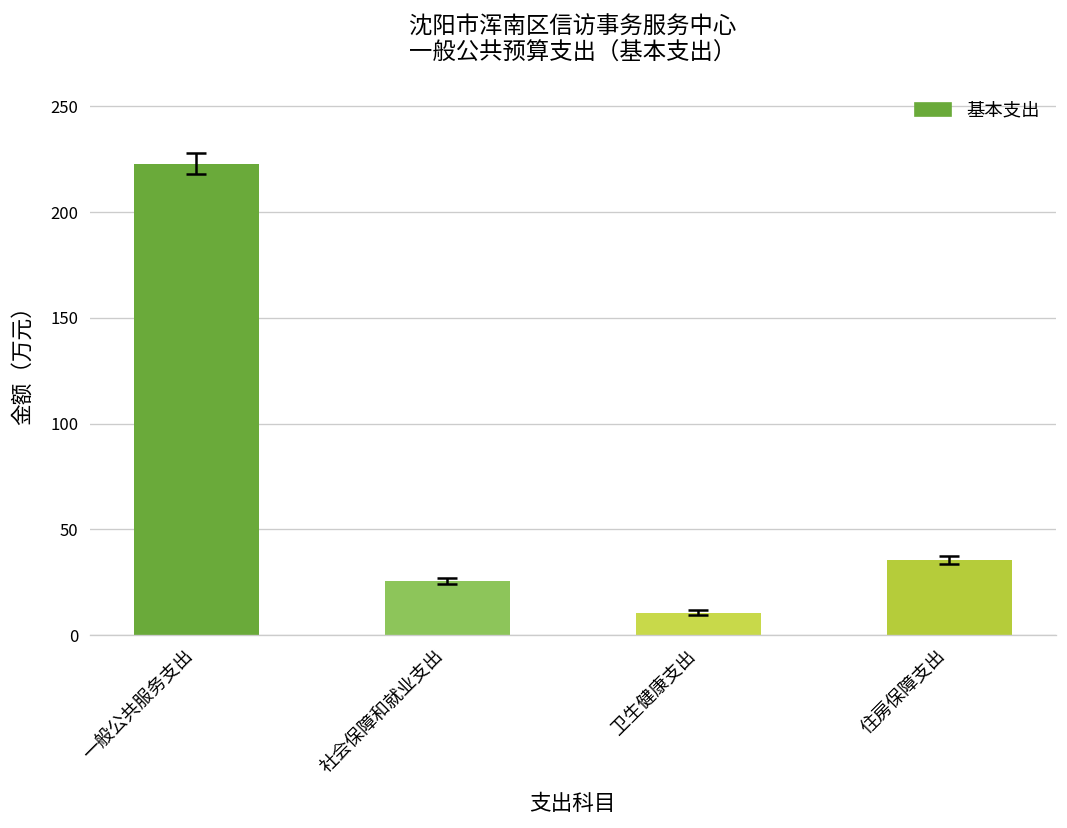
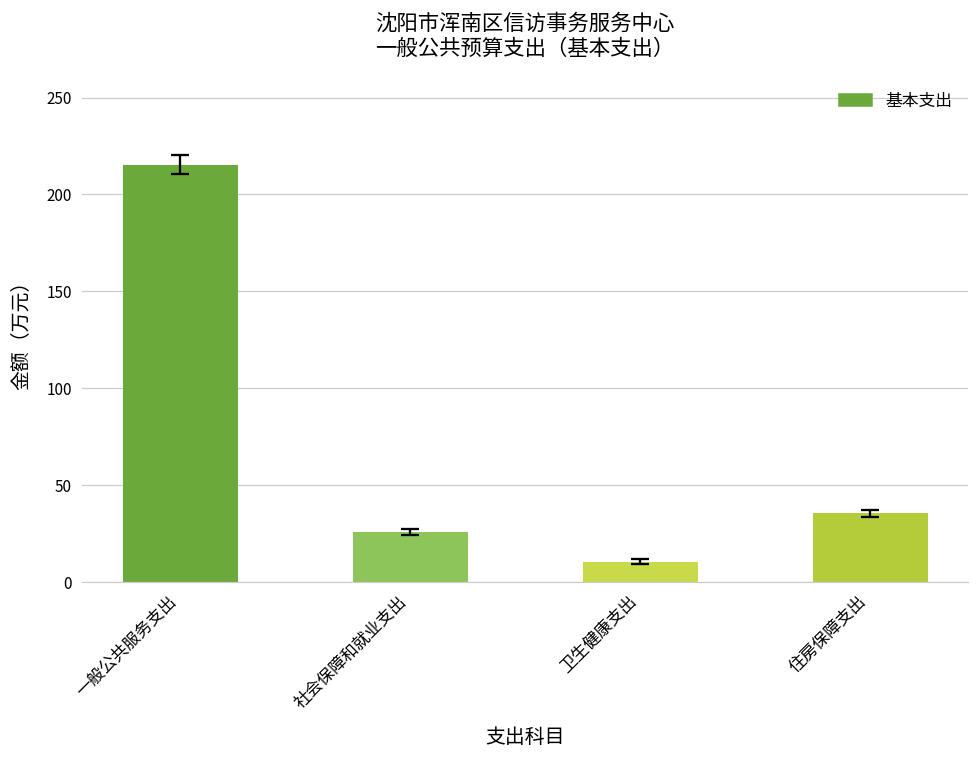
基本支出, 一般公共服务支出: 223 -> 215
